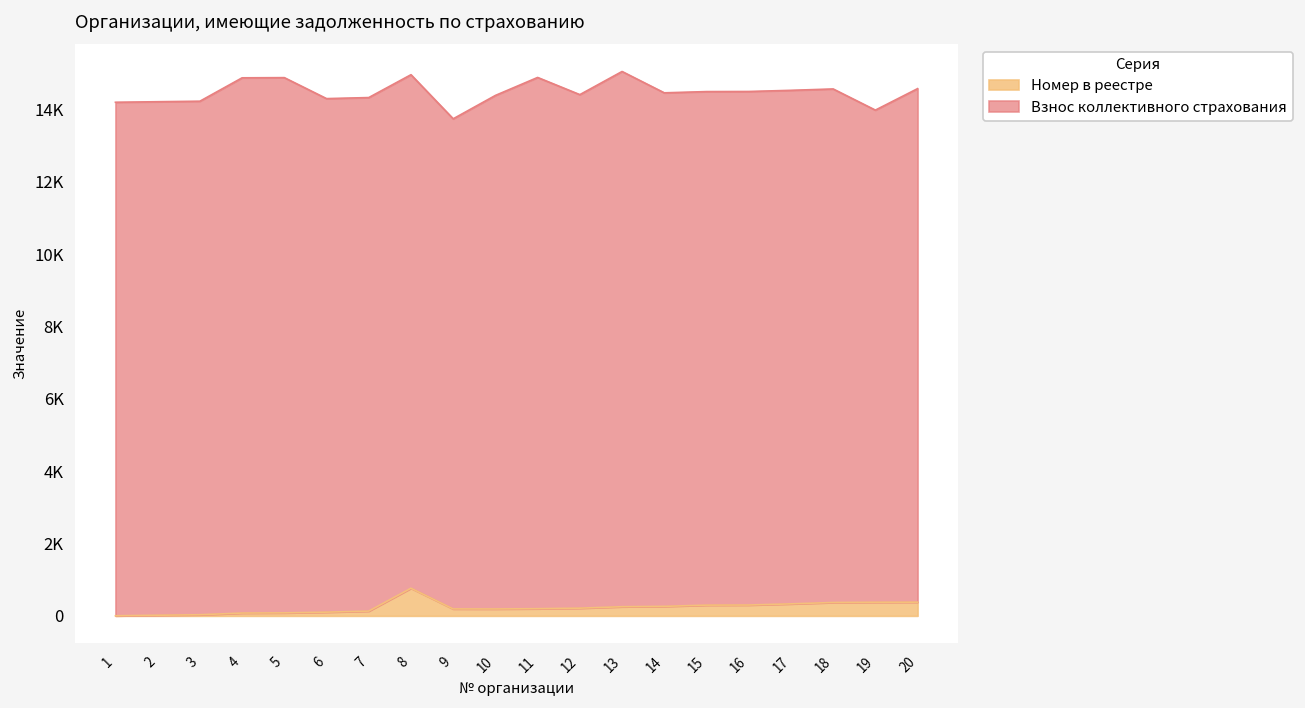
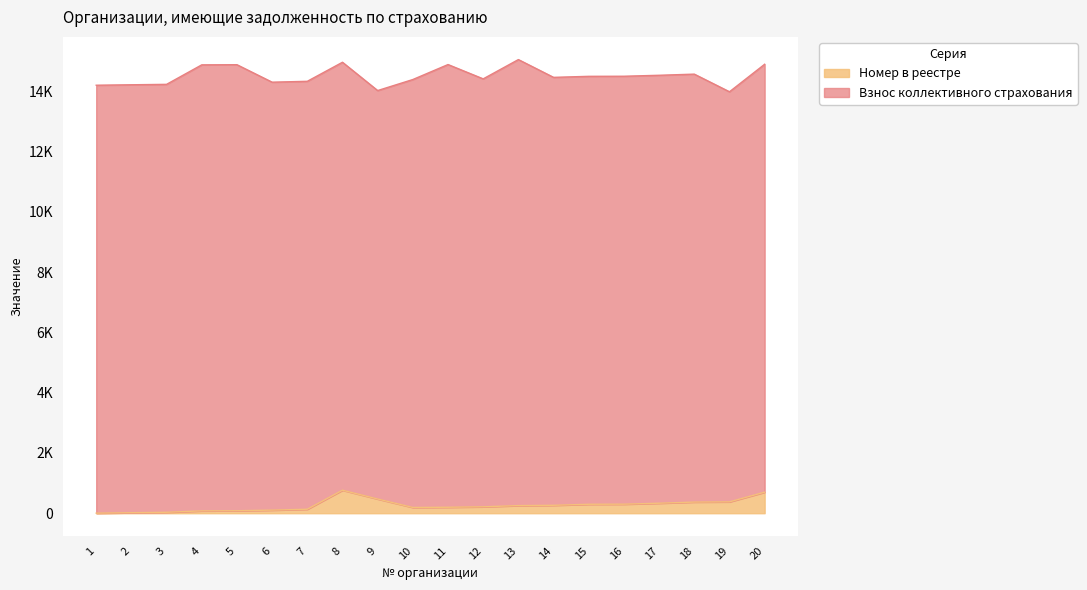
Номер в реестре, 9: 200 -> 500
Номер в реестре, 20: 400 -> 700
